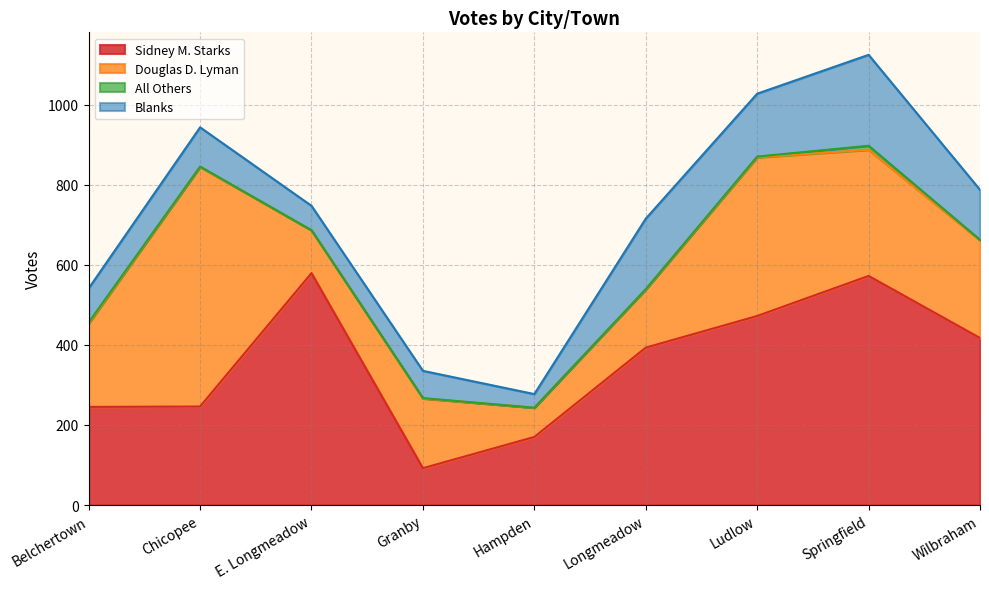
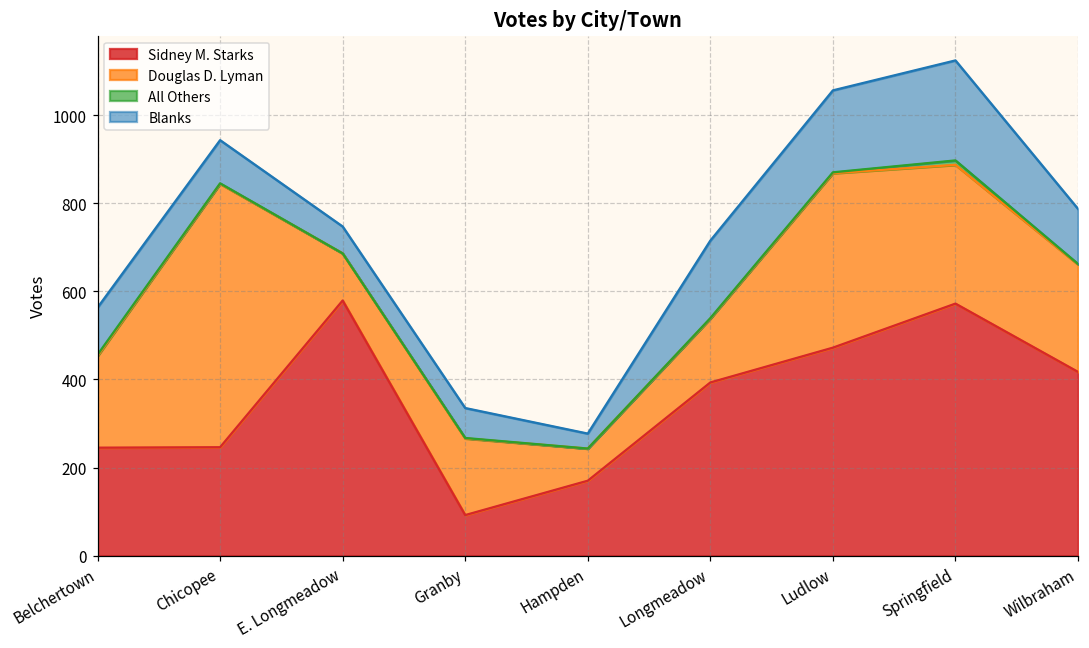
Blanks, Belchertown: 90 -> 110
Blanks, Ludlow: 160 -> 190
